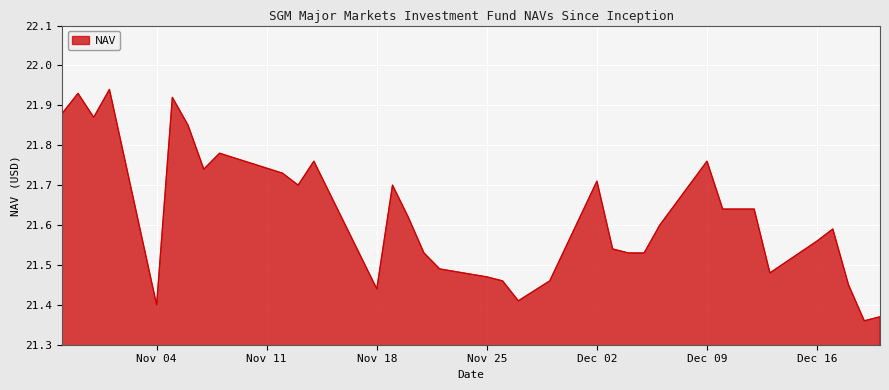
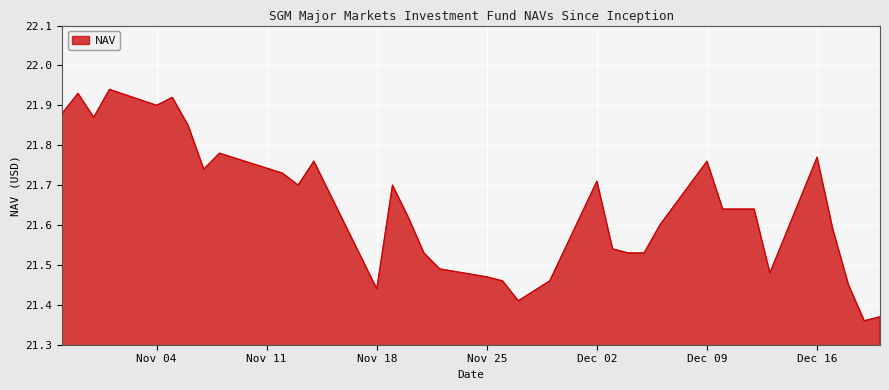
Nov 04: 21.4 -> 21.9
Dec 16: 21.56 -> 21.77
